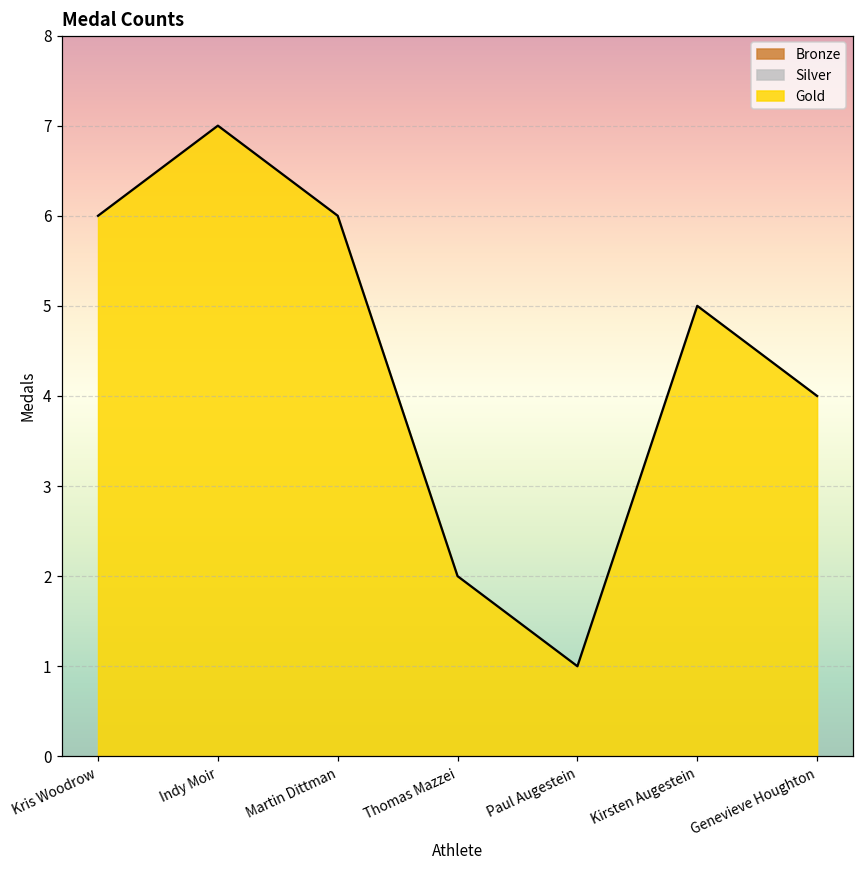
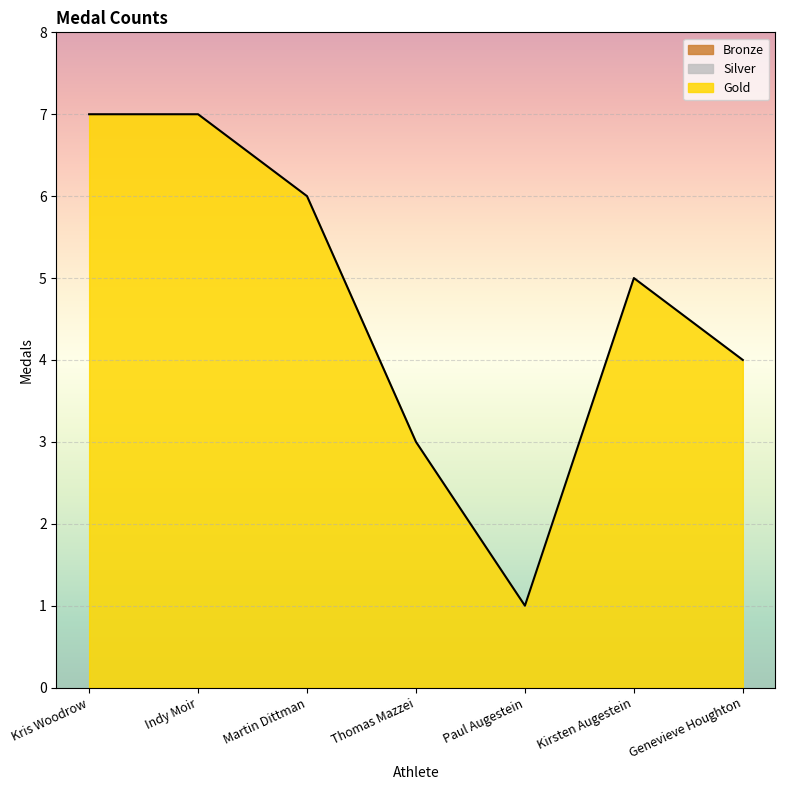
Gold, Kris Woodrow: 6 -> 7
Gold, Thomas Mazzei: 2 -> 3
